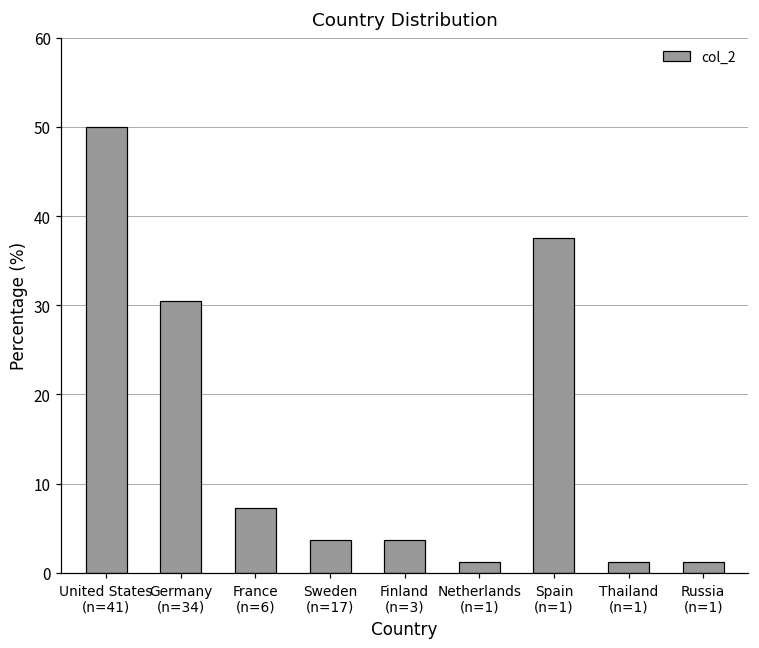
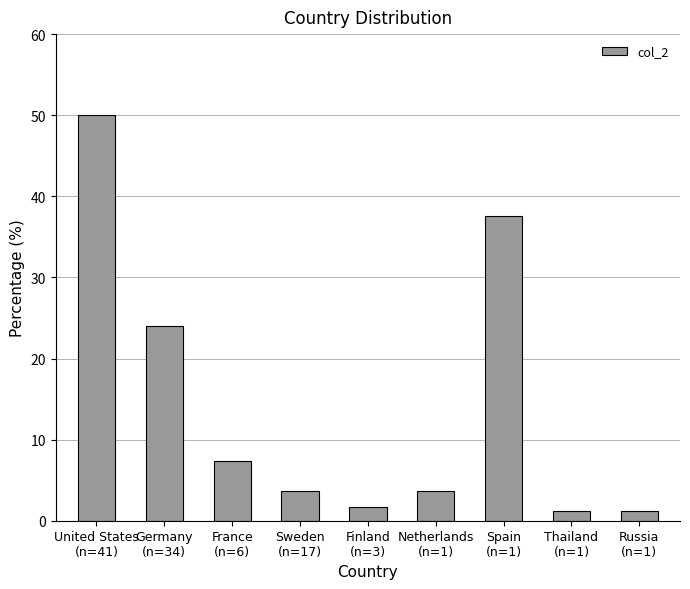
Germany (n=34): 30 -> 24
Finland (n=3): 4 -> 2
Netherlands (n=1): 1 -> 4
